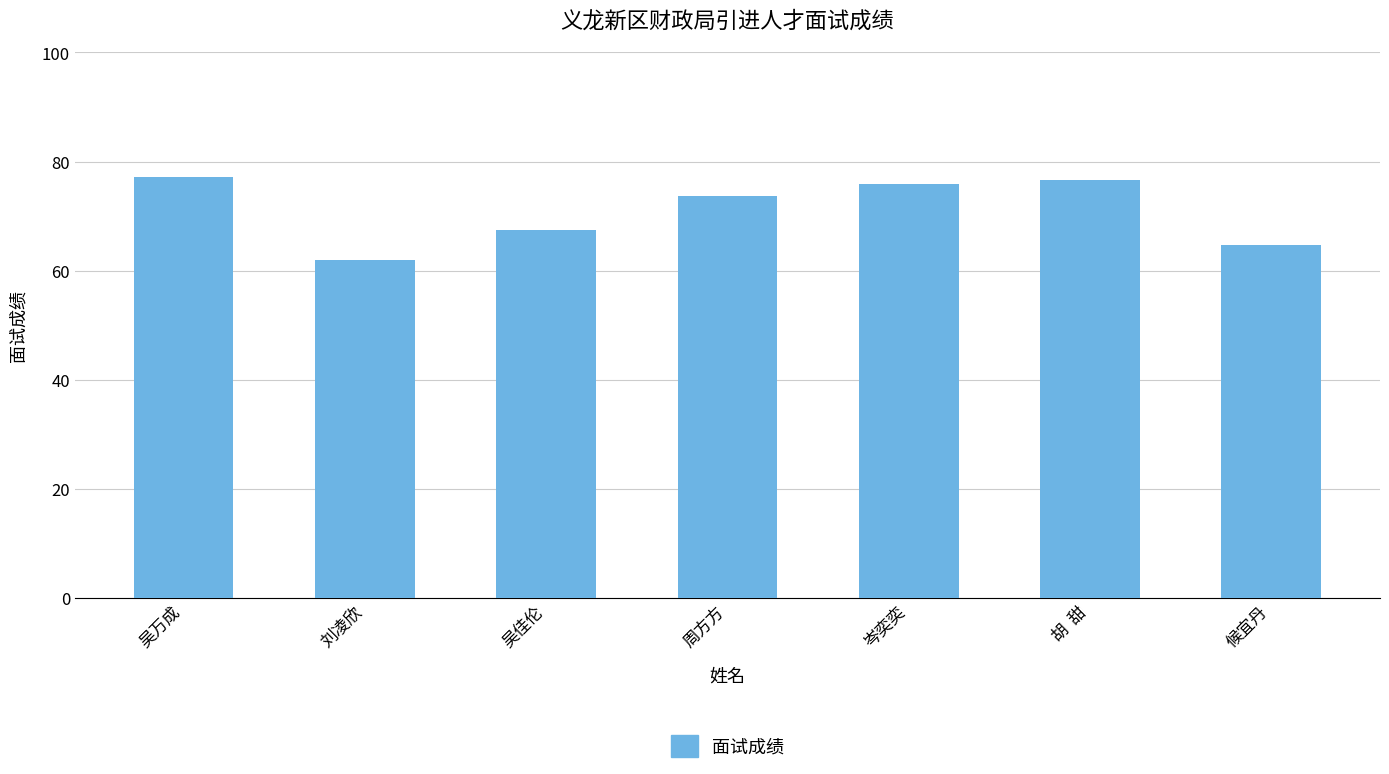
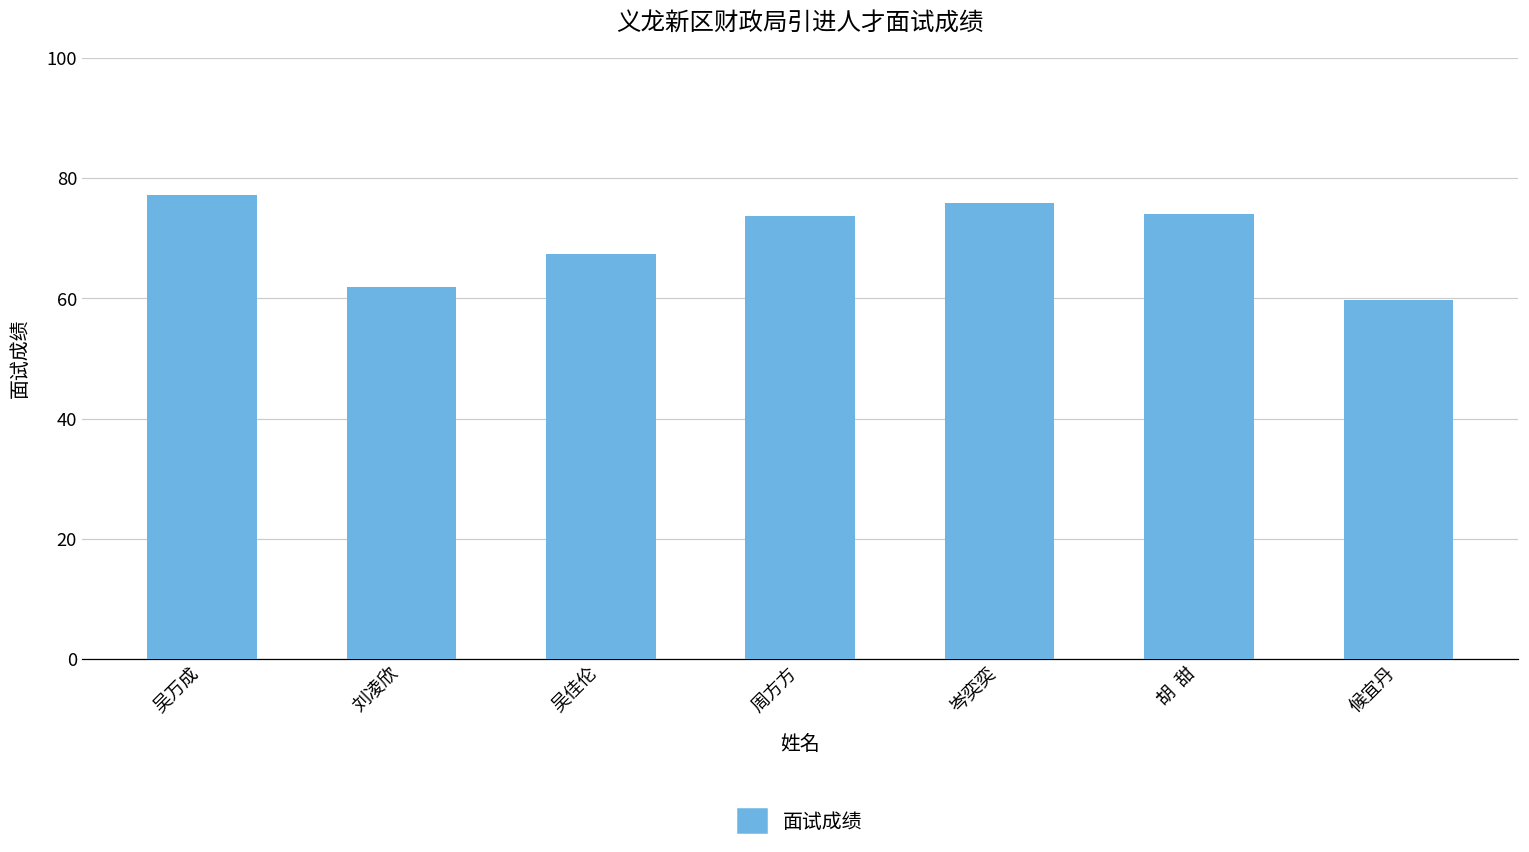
胡 甜: 77 -> 74
候宜丹: 65 -> 60
